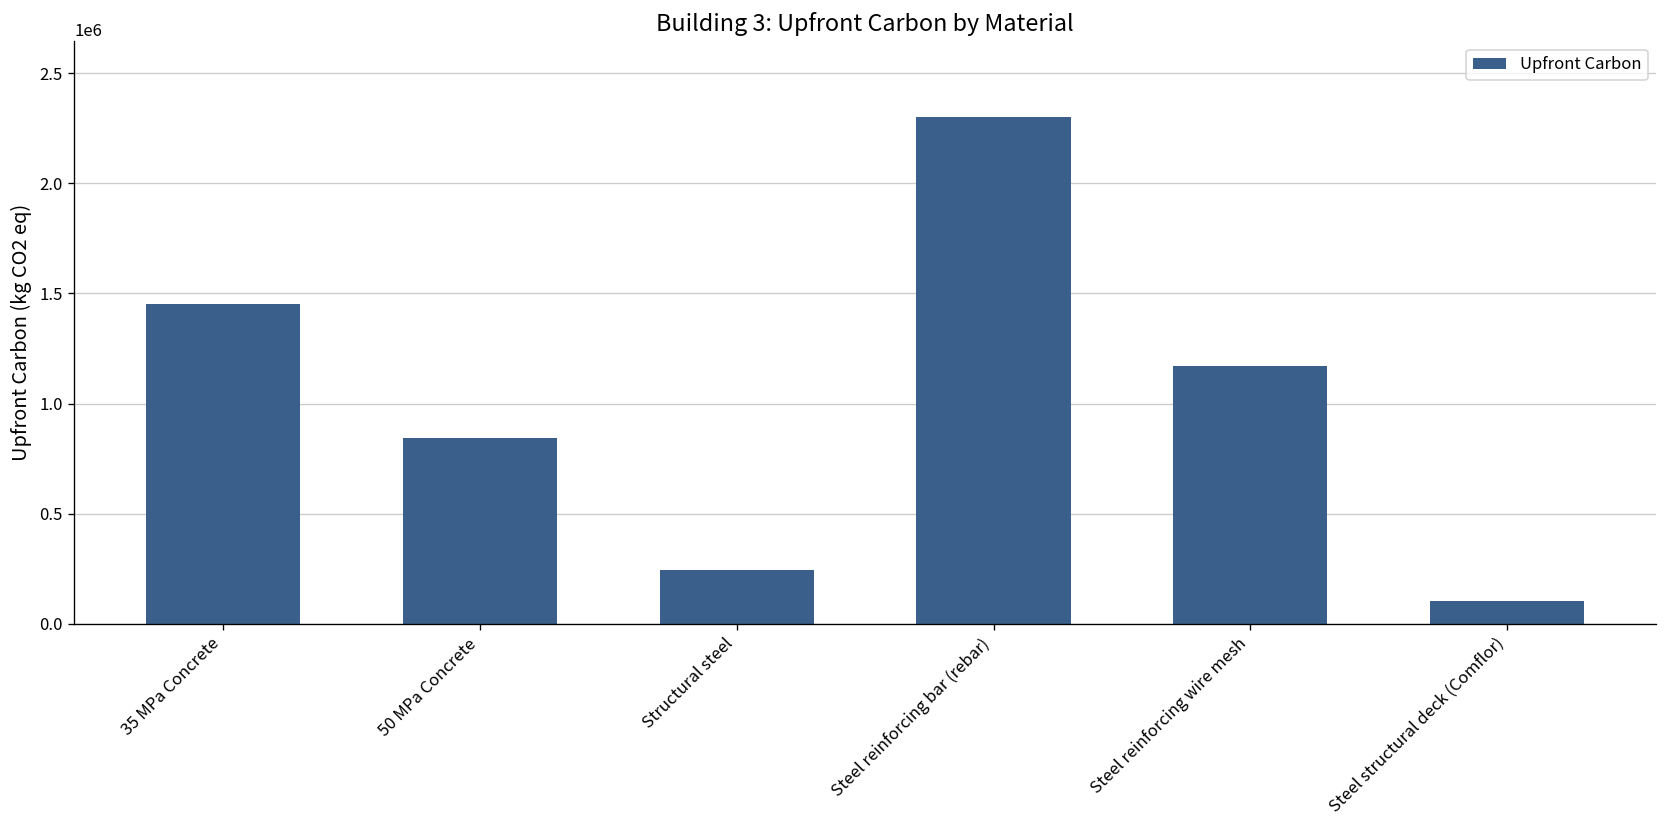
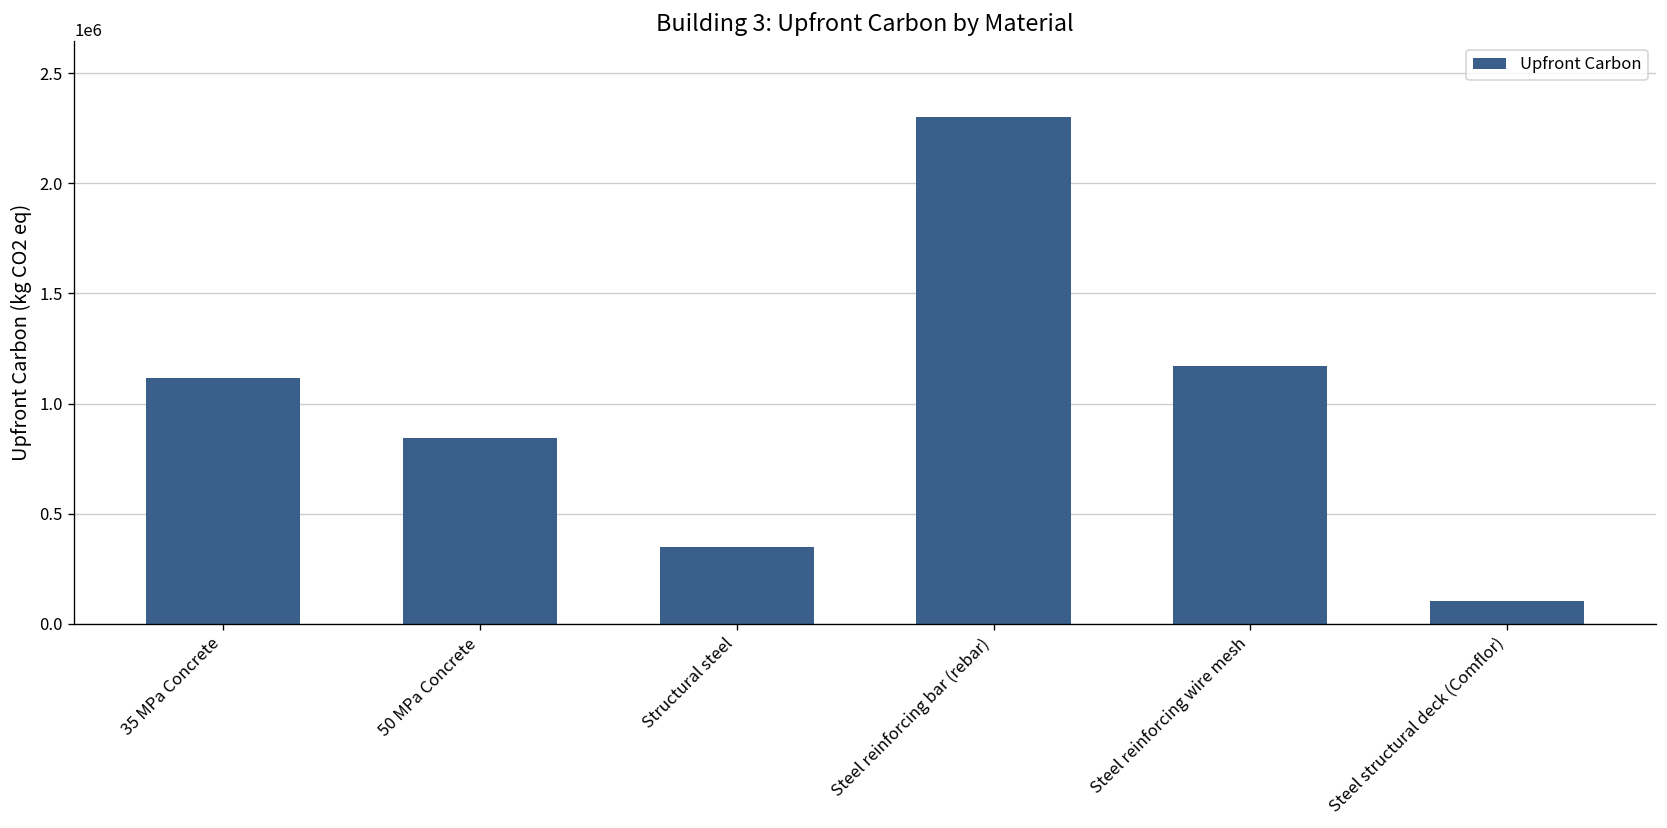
35 MPa Concrete: 1450000 -> 1110000
Structural steel: 240000 -> 350000
